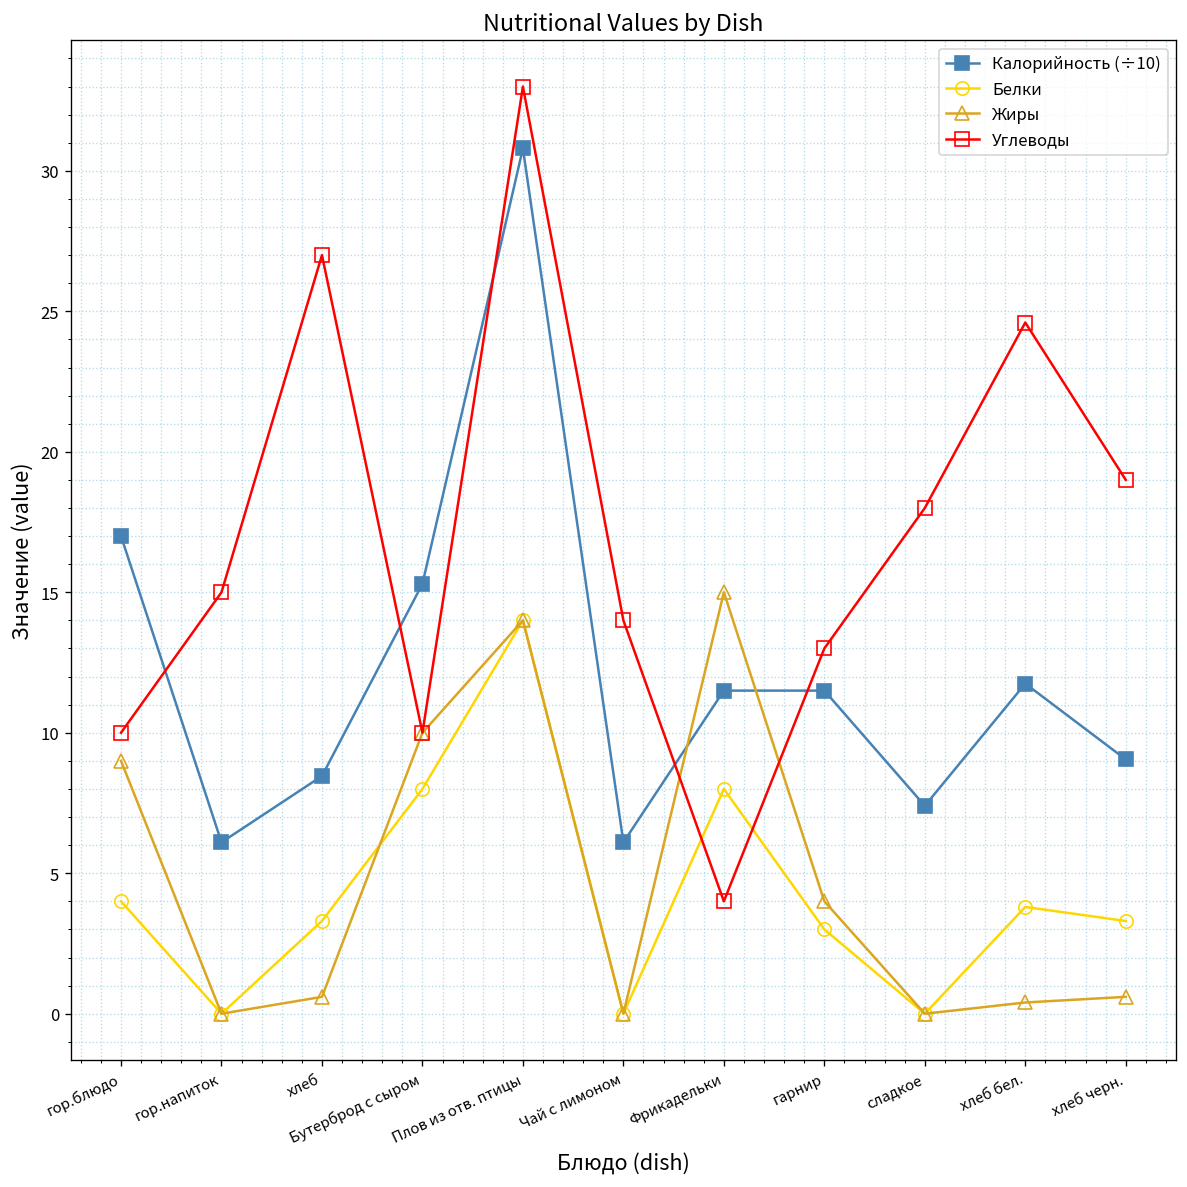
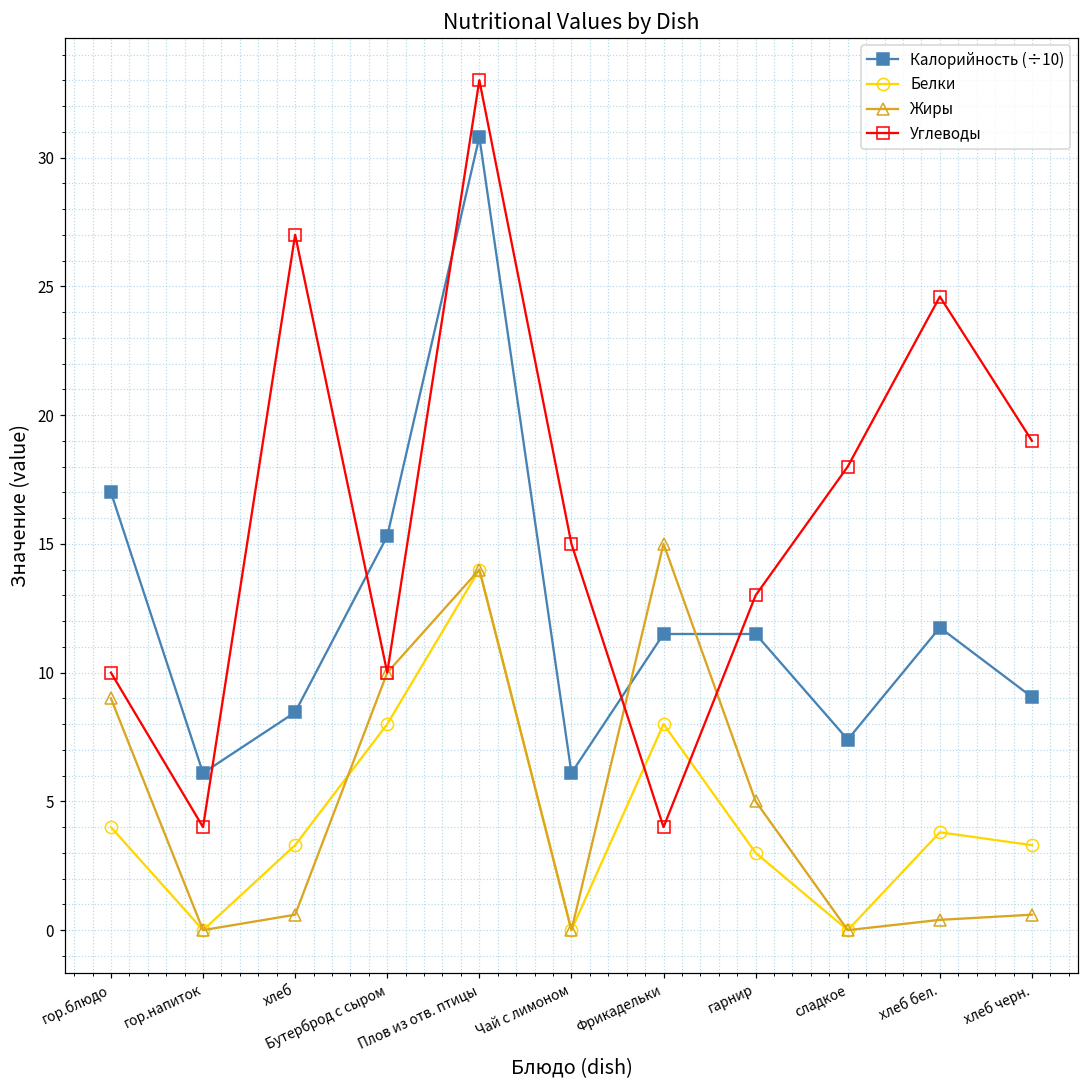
Углеводы, гор.напиток: 15 -> 4
Углеводы, Чай с лимоном: 14 -> 15
Жиры, гарнир: 4 -> 5
